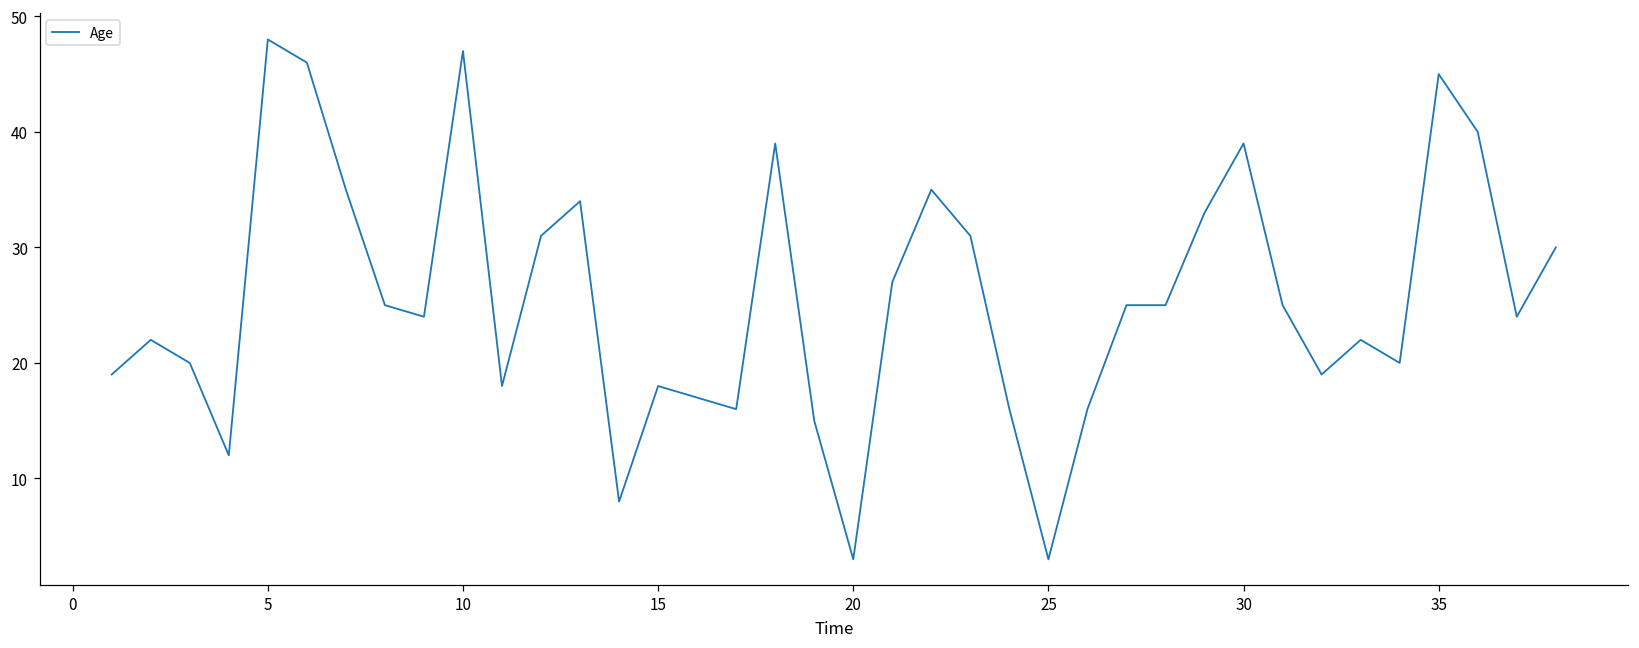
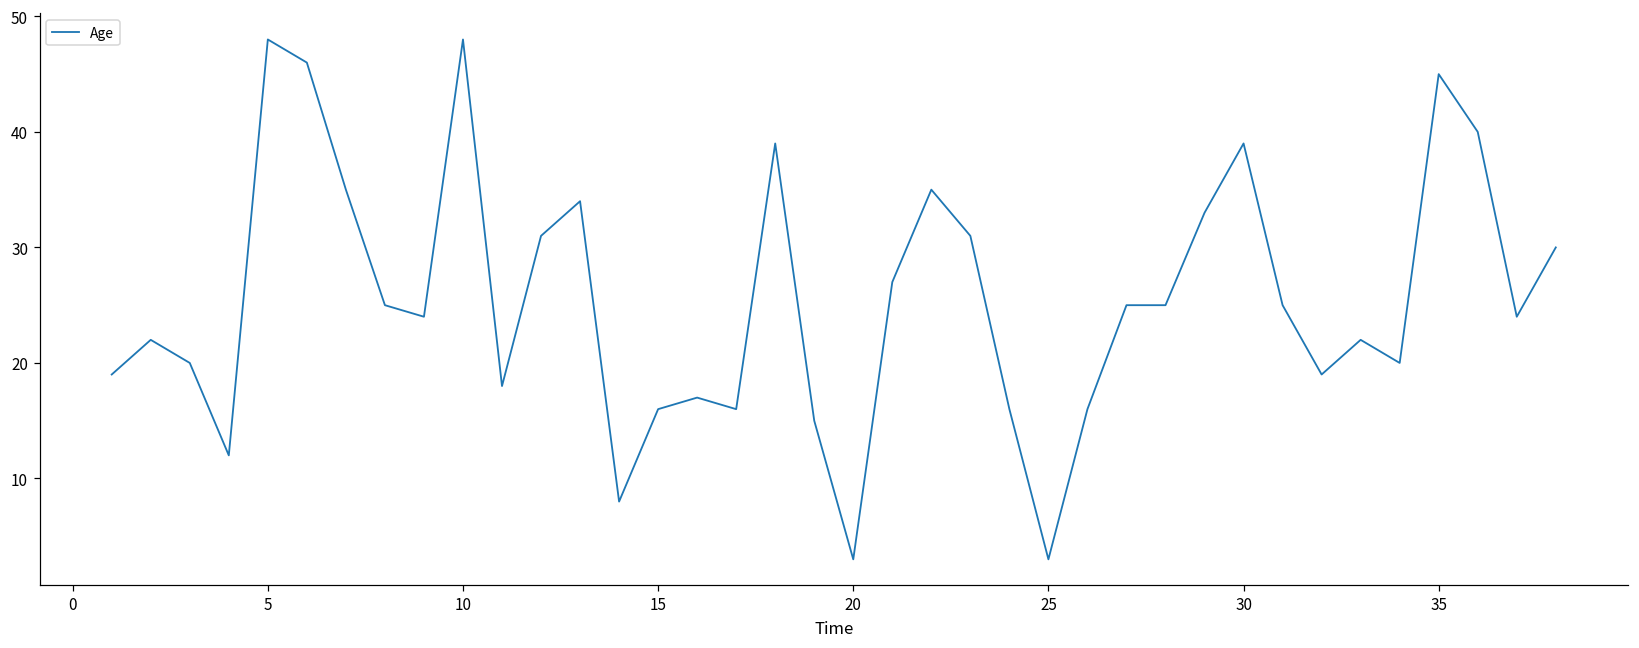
10: 47 -> 48
15: 18 -> 16
